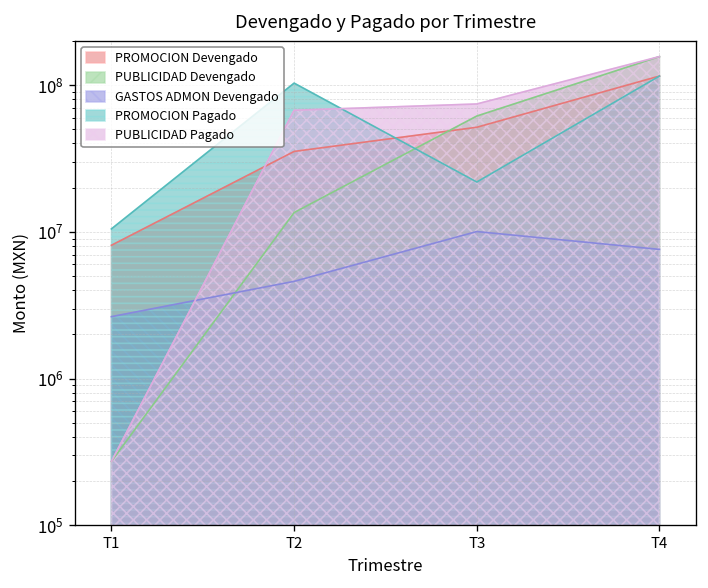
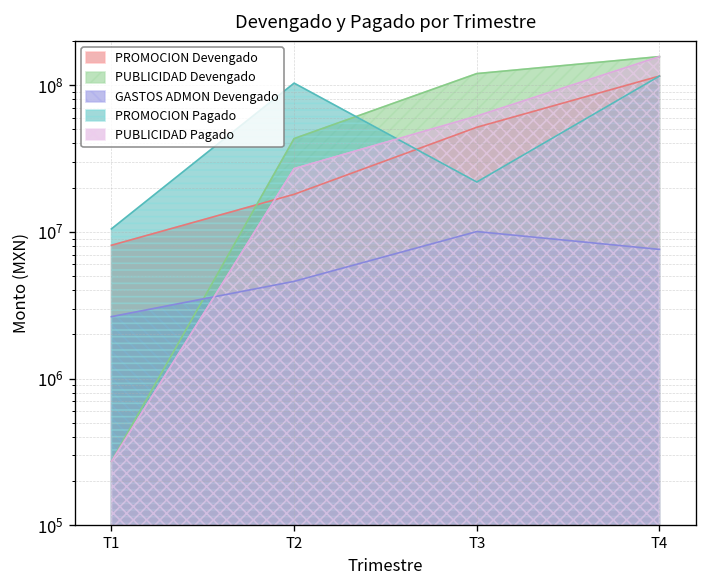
PROMOCION Devengado, T2: 35000000 -> 18000000
PUBLICIDAD Devengado, T2: 14000000 -> 43000000
PUBLICIDAD Pagado, T2: 70000000 -> 27000000
PUBLICIDAD Devengado, T3: 60000000 -> 120000000
PUBLICIDAD Pagado, T3: 70000000 -> 60000000
